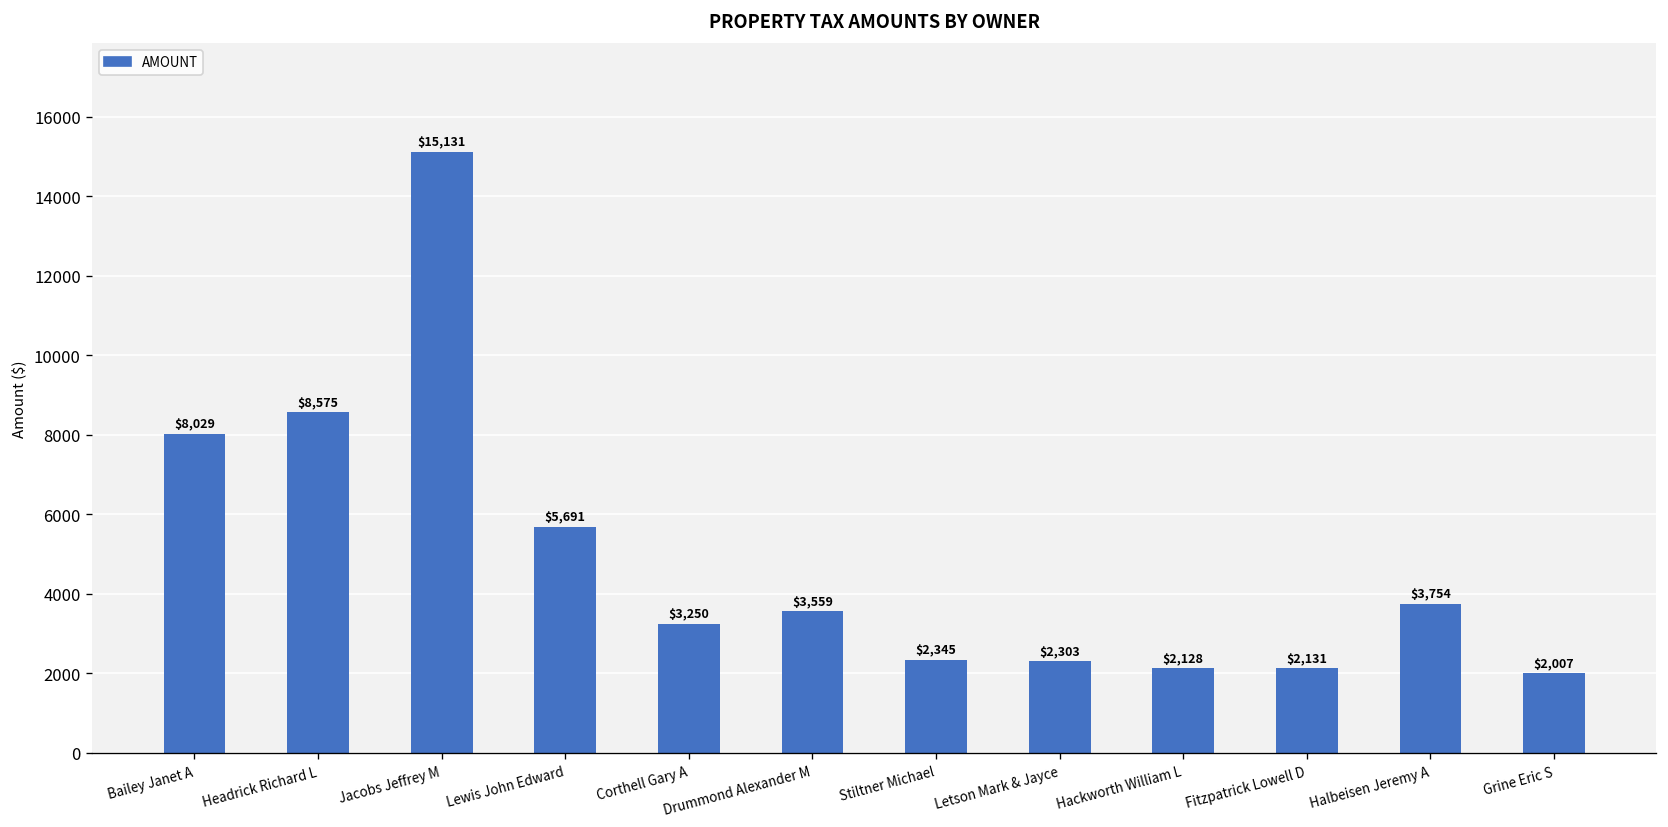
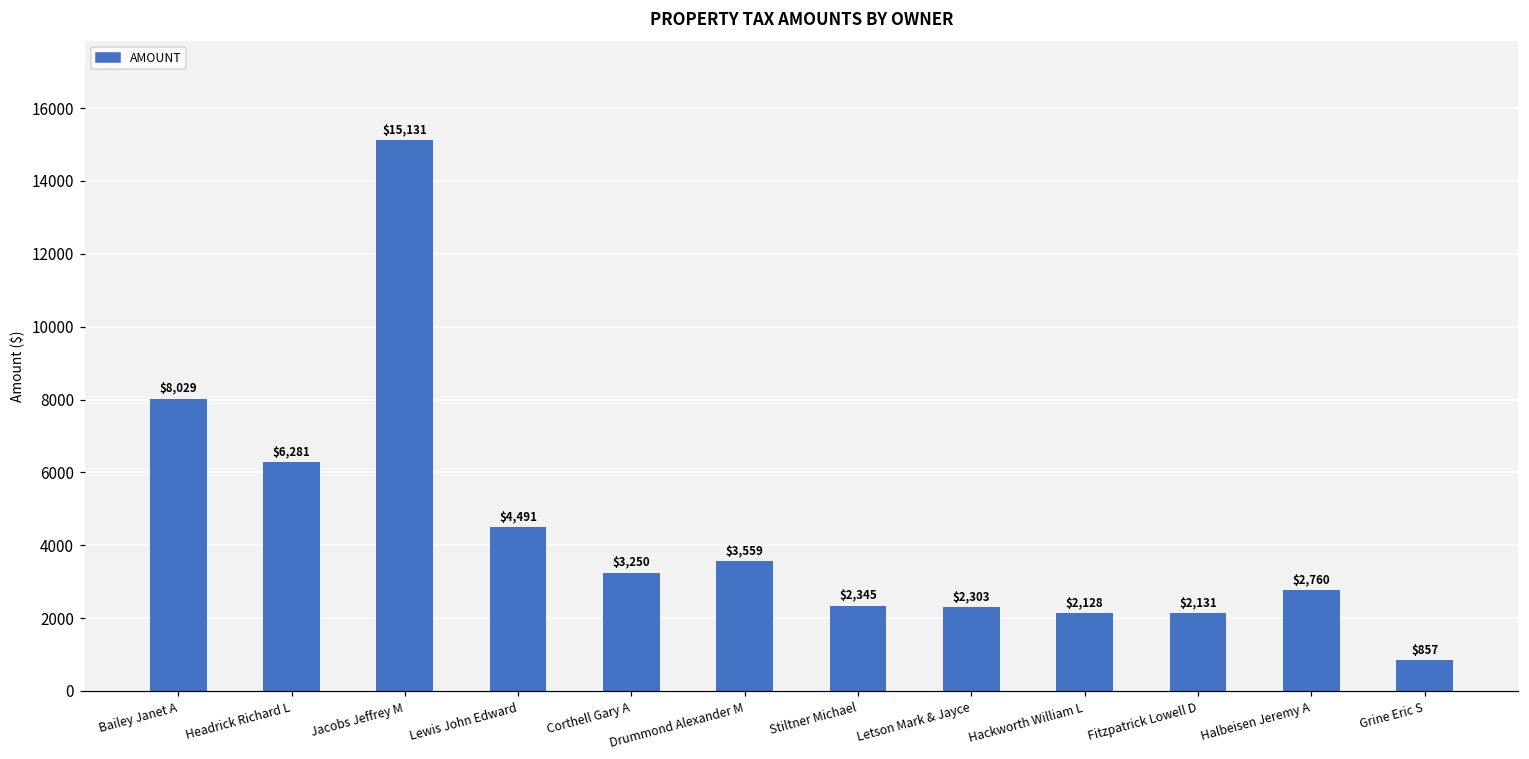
Headrick Richard L: $8,575 -> $6,281
Lewis John Edward: $5,691 -> $4,491
Halbeisen Jeremy A: $3,754 -> $2,760
Grine Eric S: $2,007 -> $857
